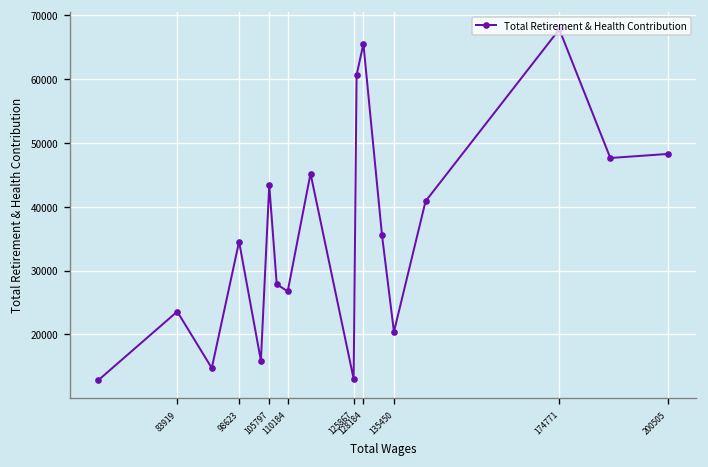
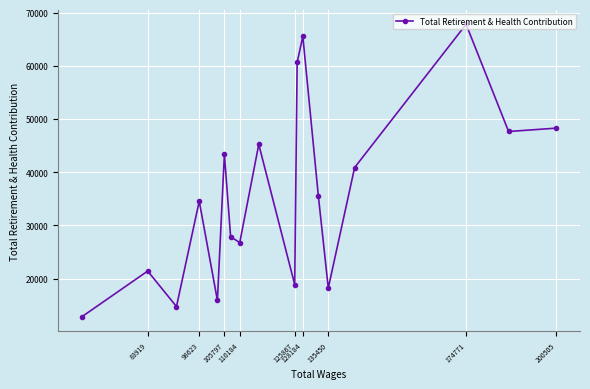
83919: 24000 -> 21000
125867: 13000 -> 19000
135450: 20000 -> 18000
